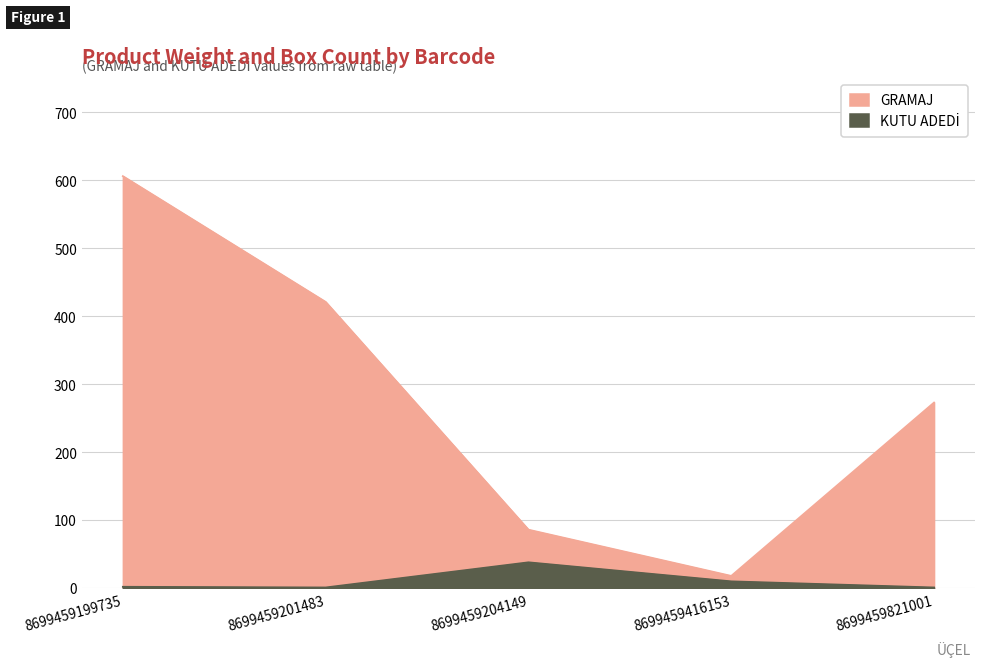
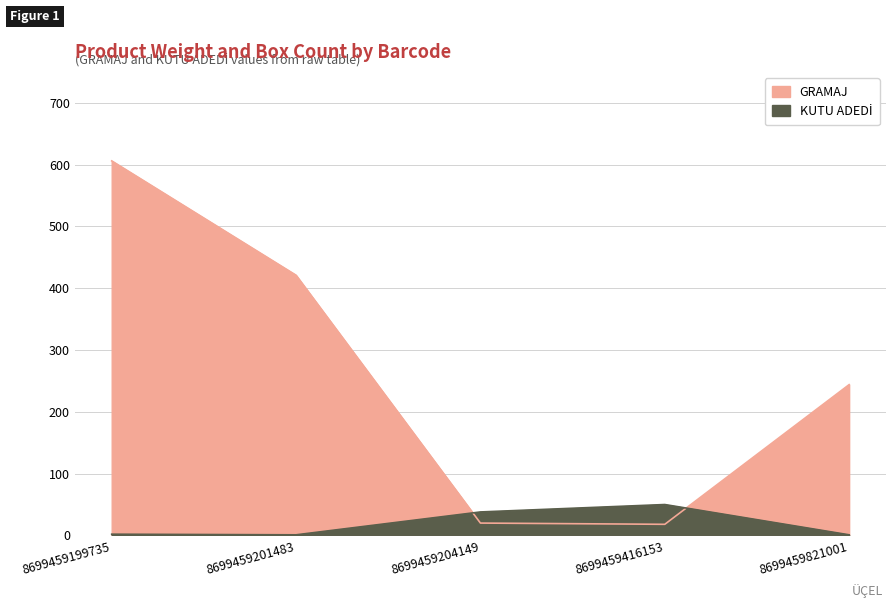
GRAMAJ, 8699459204149: 90 -> 20
KUTU ADEDİ, 8699459416153: 10 -> 50
GRAMAJ, 8699459821001: 270 -> 240
